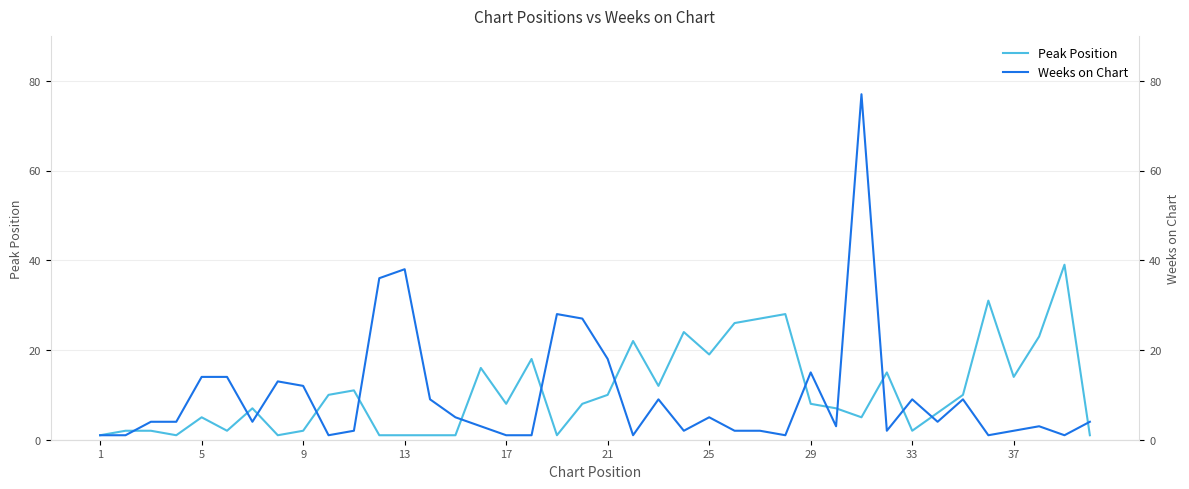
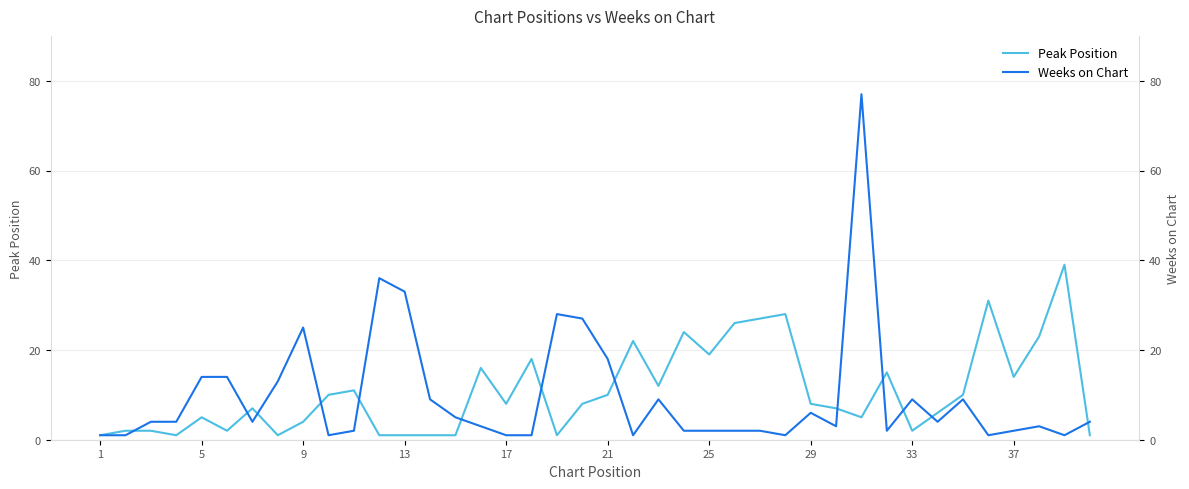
Peak Position, 9: 2 -> 4
Weeks on Chart, 9: 12 -> 25
Weeks on Chart, 13: 38 -> 33
Weeks on Chart, 25: 5 -> 2
Weeks on Chart, 29: 15 -> 6
